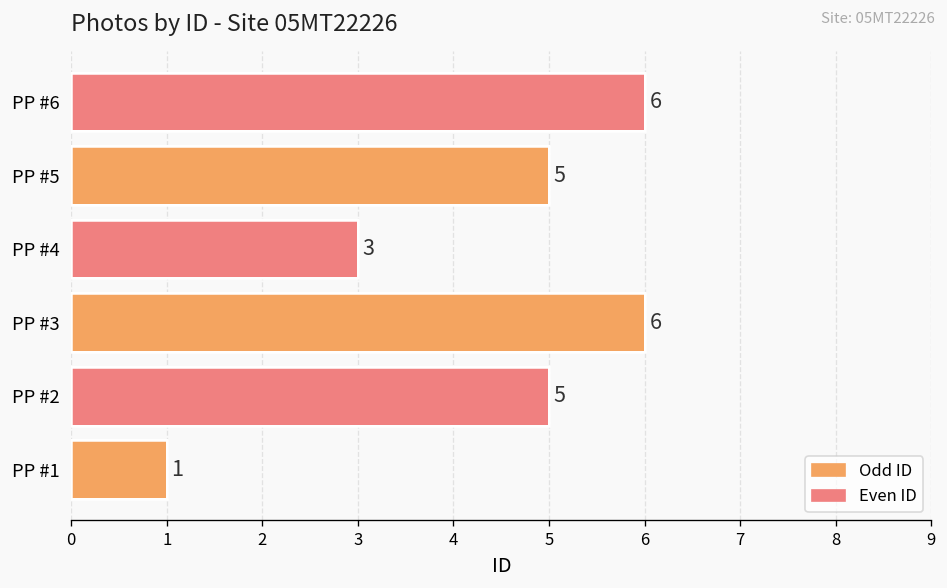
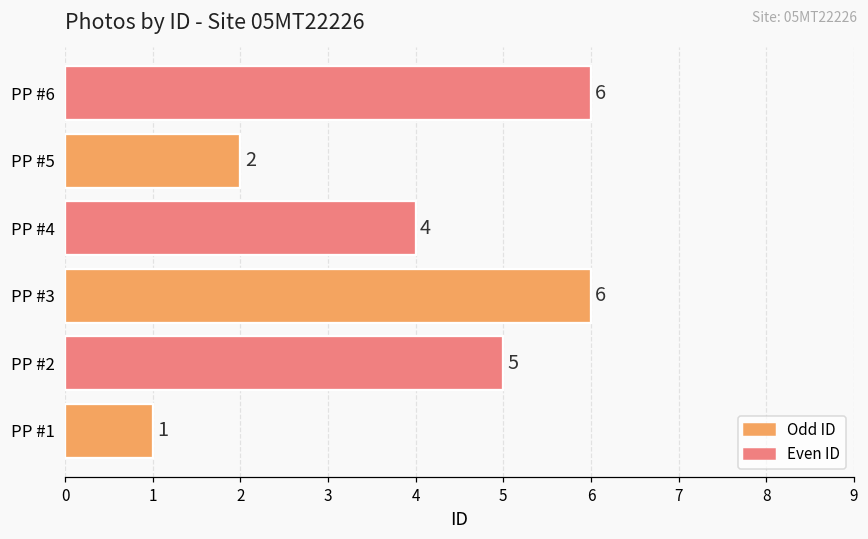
PP #5: 5 -> 2
PP #4: 3 -> 4
